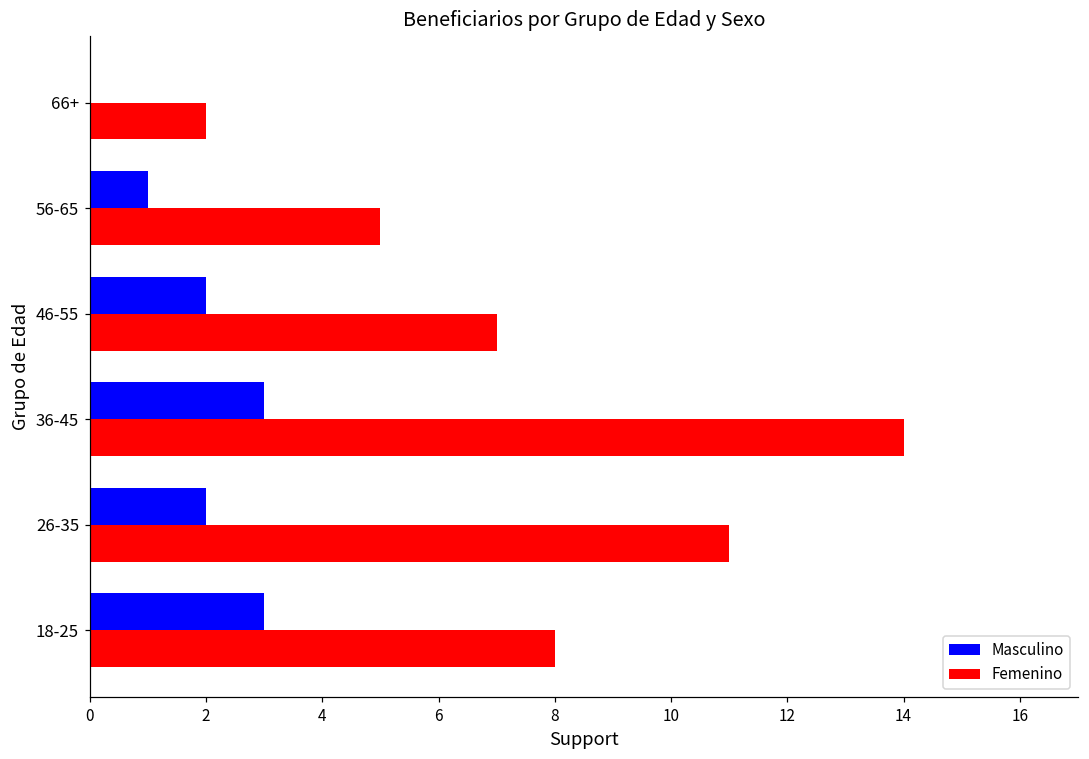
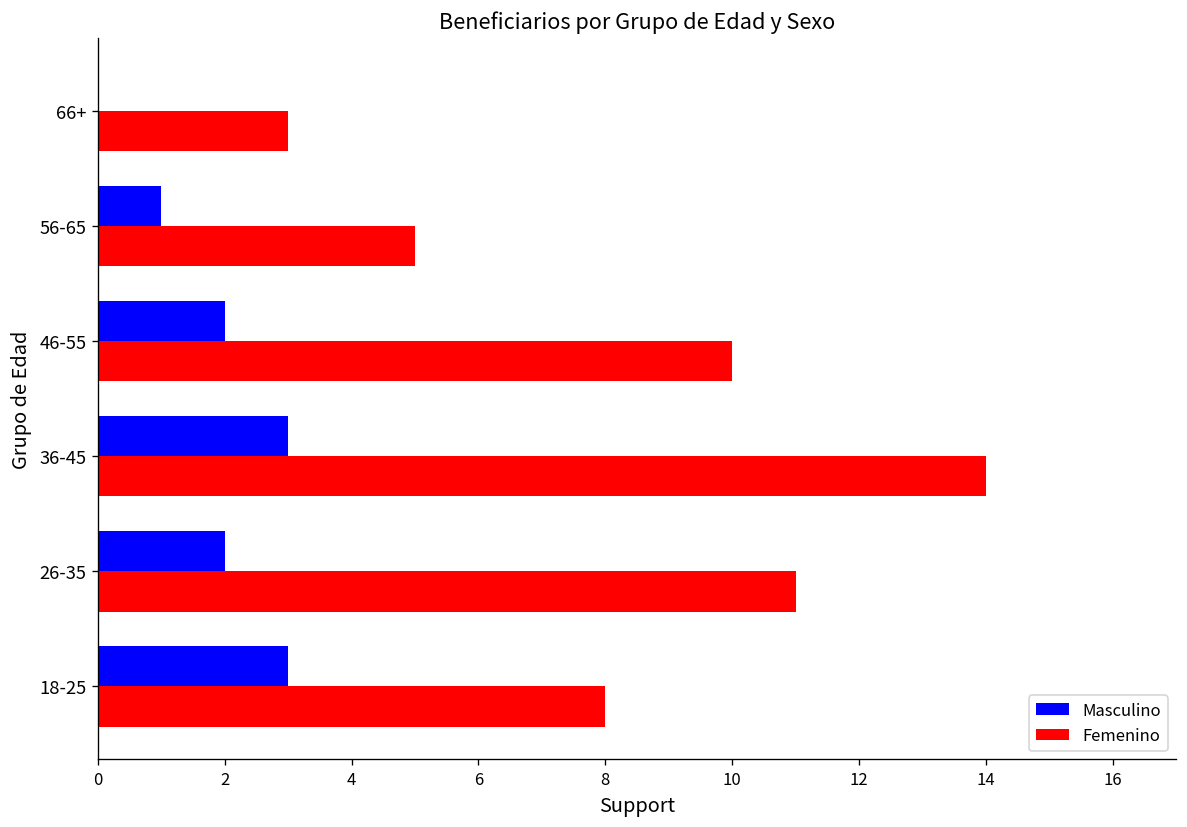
Femenino, 66+: 2 -> 3
Femenino, 46-55: 7 -> 10
